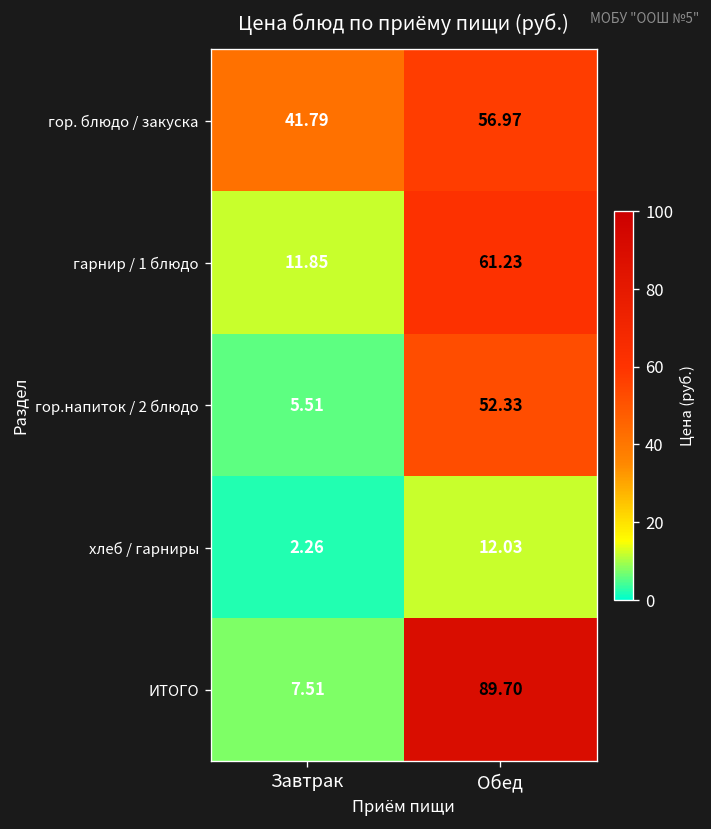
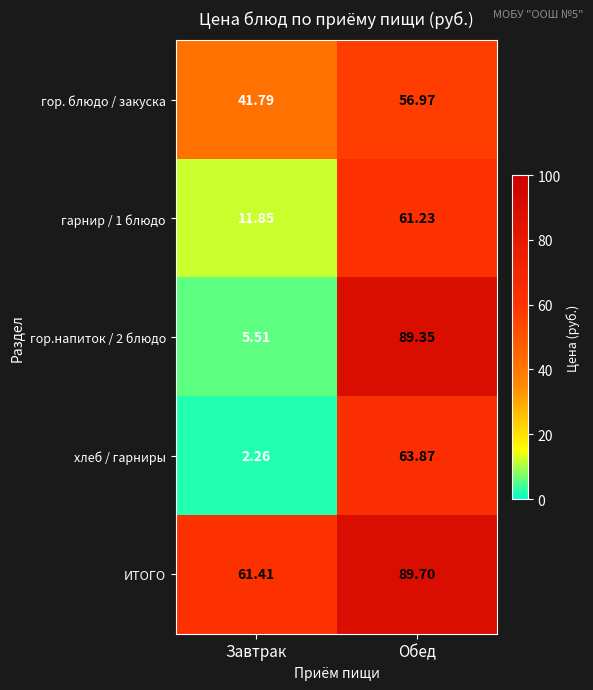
гор.напиток / 2 блюдо, Обед: 52.33 -> 89.35
хлеб / гарниры, Обед: 12.03 -> 63.87
ИТОГО, Завтрак: 7.51 -> 61.41
